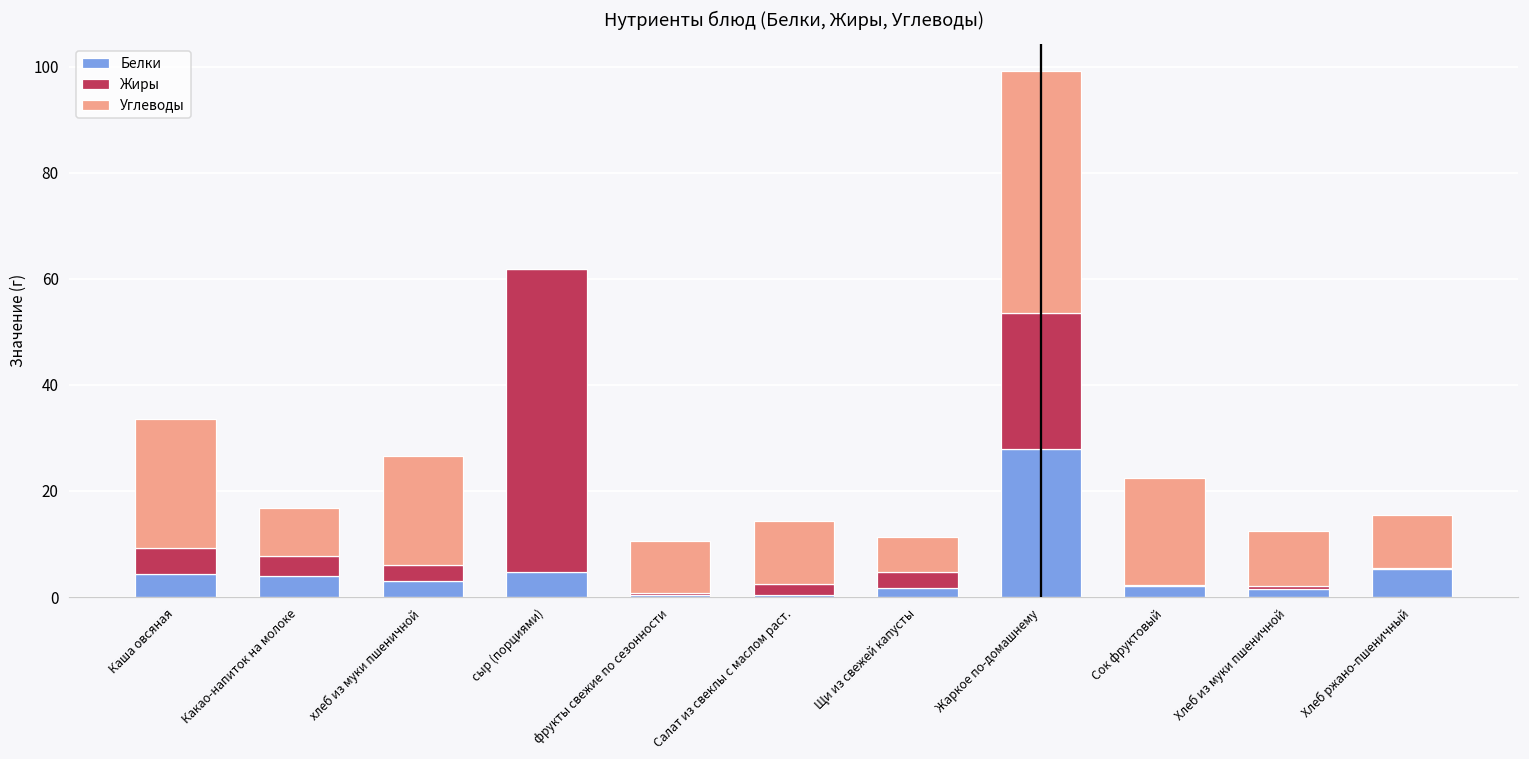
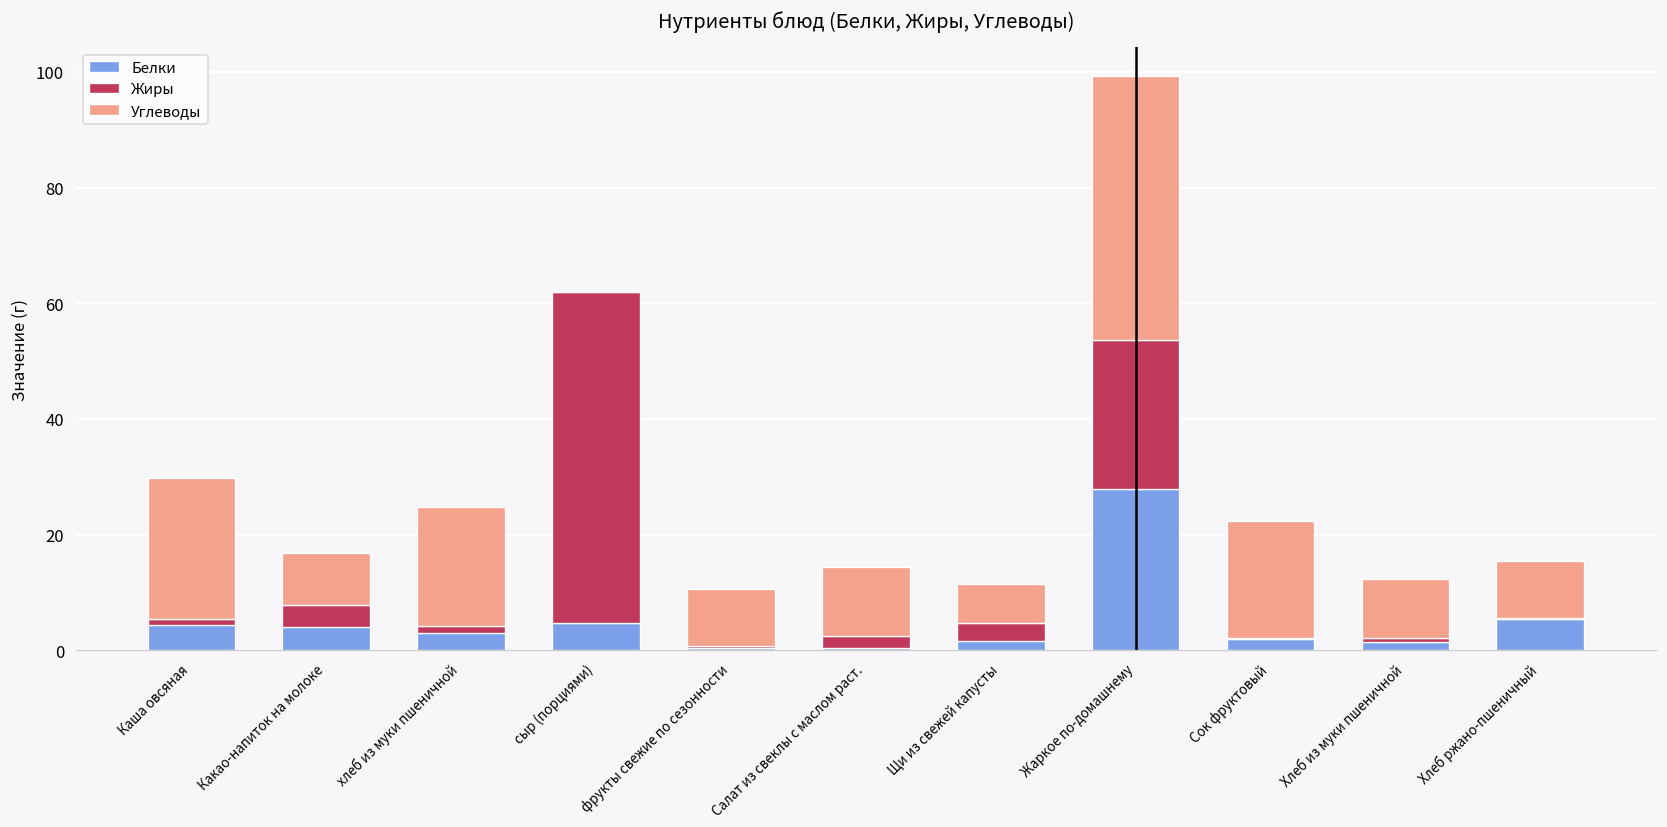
Жиры, Каша овсяная: 5 -> 1
Жиры, хлеб из муки пшеничной: 3 -> 1
